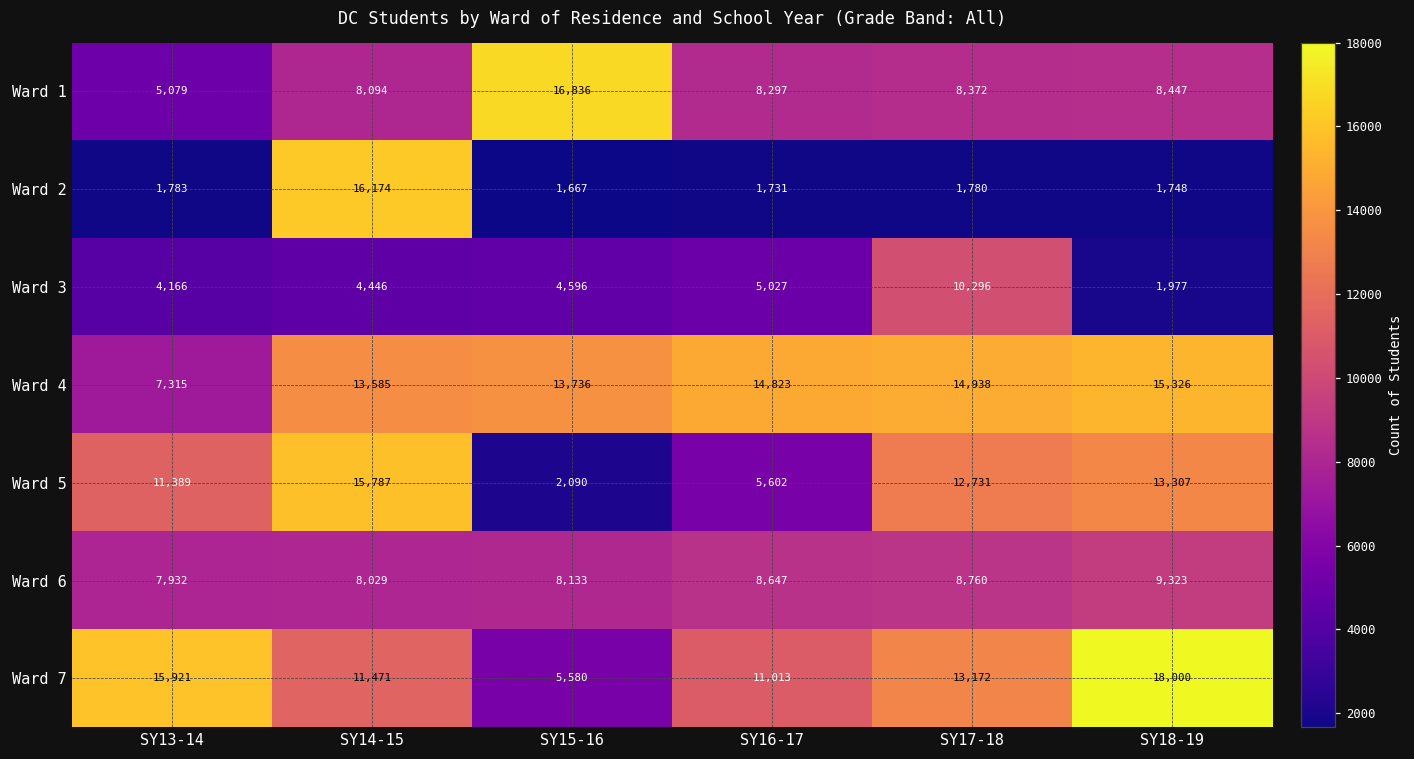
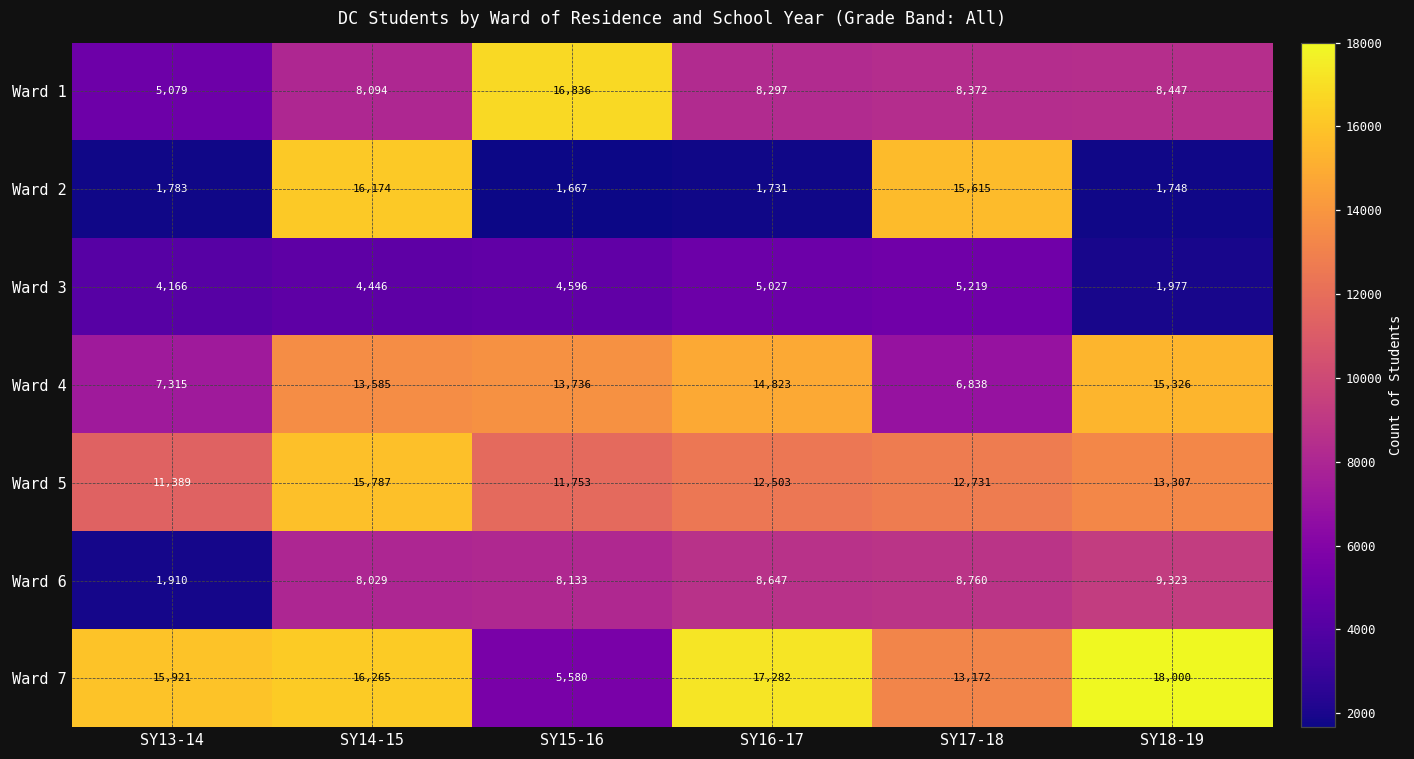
Ward 2, SY17-18: 1,780 -> 15,615
Ward 3, SY17-18: 10,296 -> 5,219
Ward 4, SY17-18: 14,938 -> 6,838
Ward 5, SY15-16: 2,090 -> 11,753
Ward 5, SY16-17: 5,602 -> 12,503
Ward 6, SY13-14: 7,932 -> 1,910
Ward 7, SY14-15: 11,471 -> 16,265
Ward 7, SY16-17: 11,013 -> 17,282
